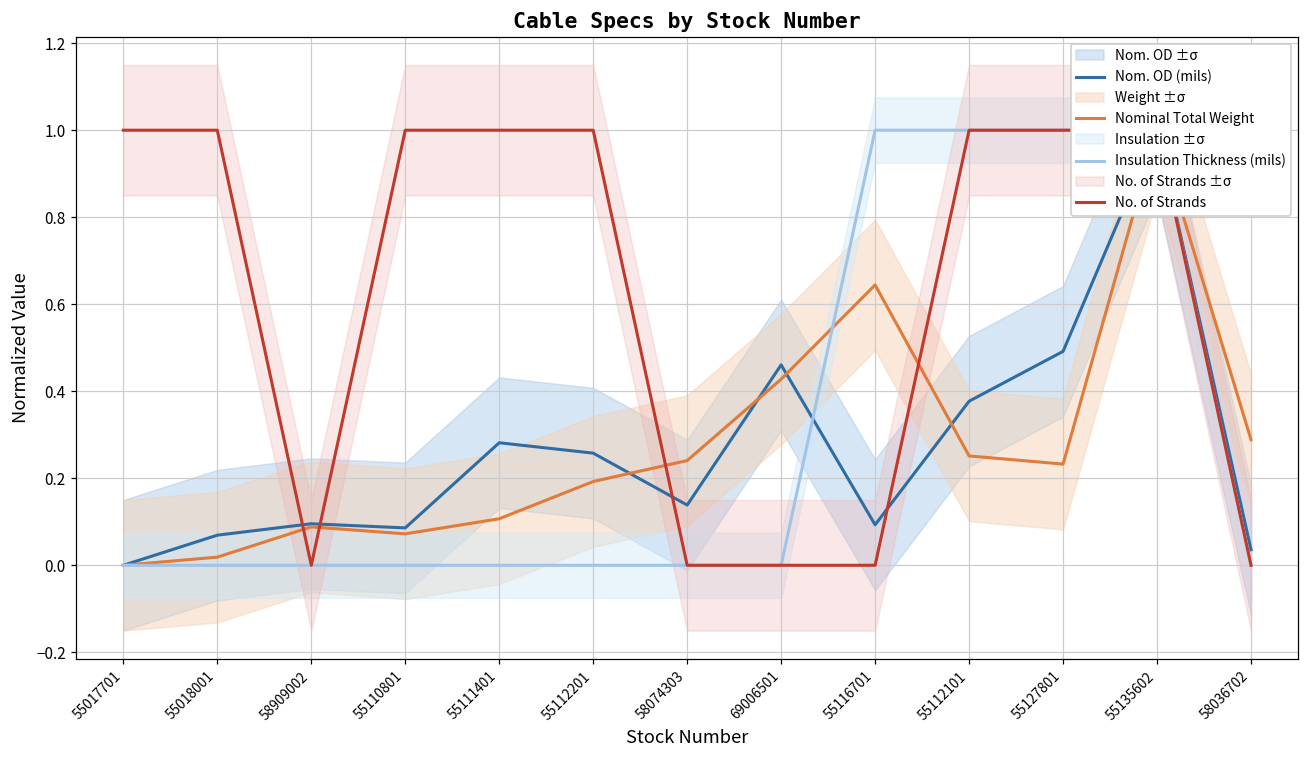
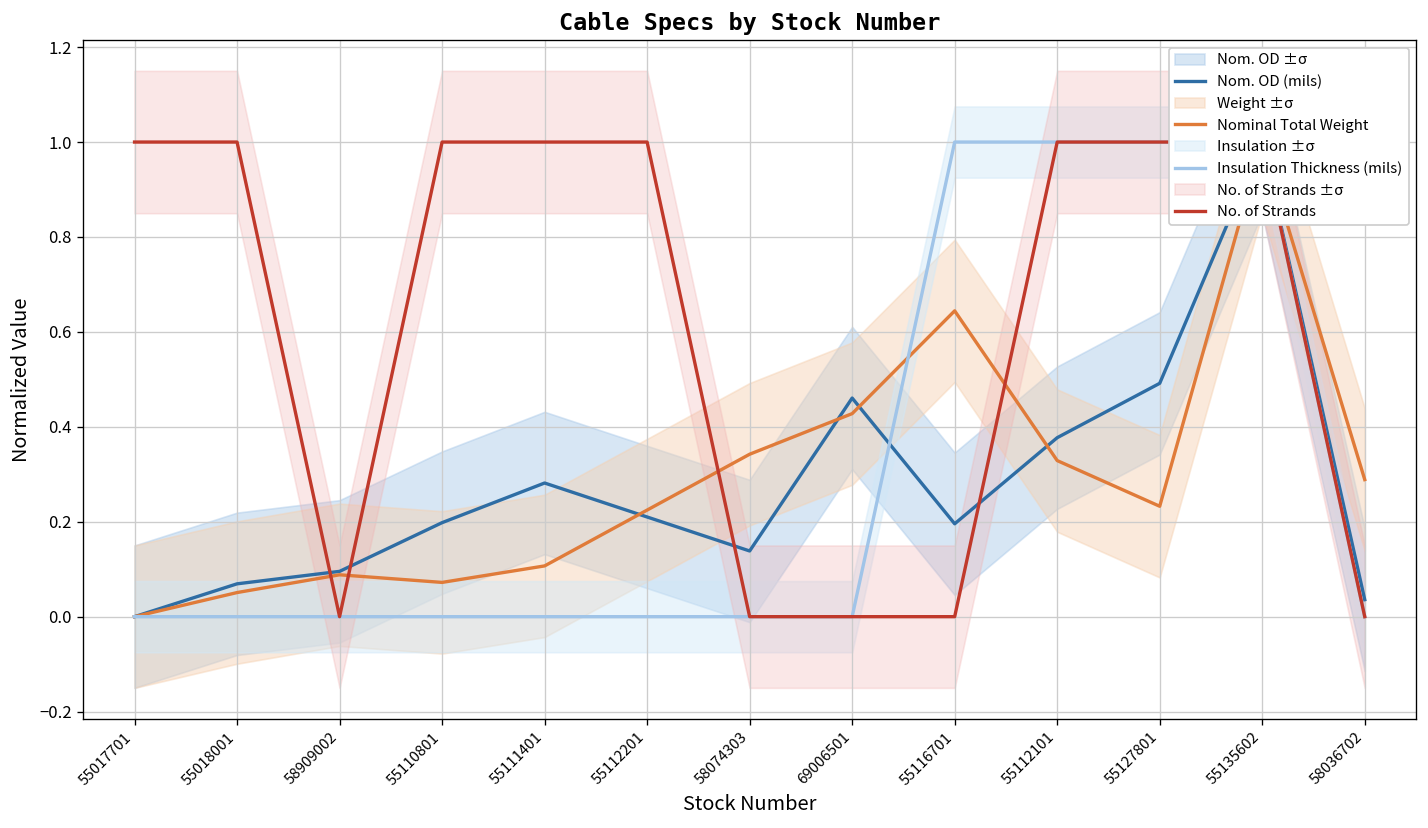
Nominal Total Weight, 55018001: 0.02 -> 0.05
Nom. OD (mils), 55110801: 0.09 -> 0.20
Nom. OD (mils), 55112201: 0.26 -> 0.21
Nominal Total Weight, 55112201: 0.19 -> 0.22
Nominal Total Weight, 58074303: 0.24 -> 0.34
Nom. OD (mils), 55116701: 0.09 -> 0.20
Nominal Total Weight, 55112101: 0.25 -> 0.33
